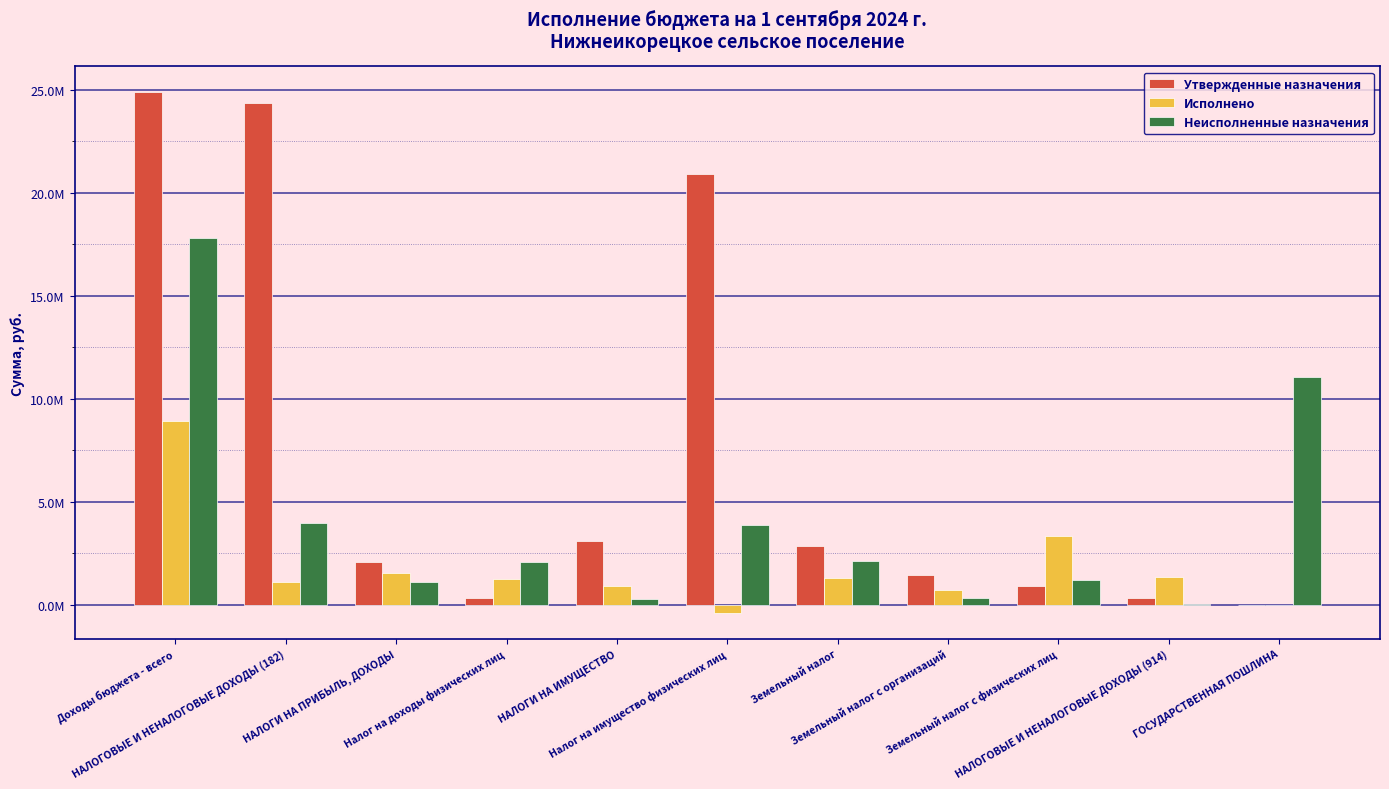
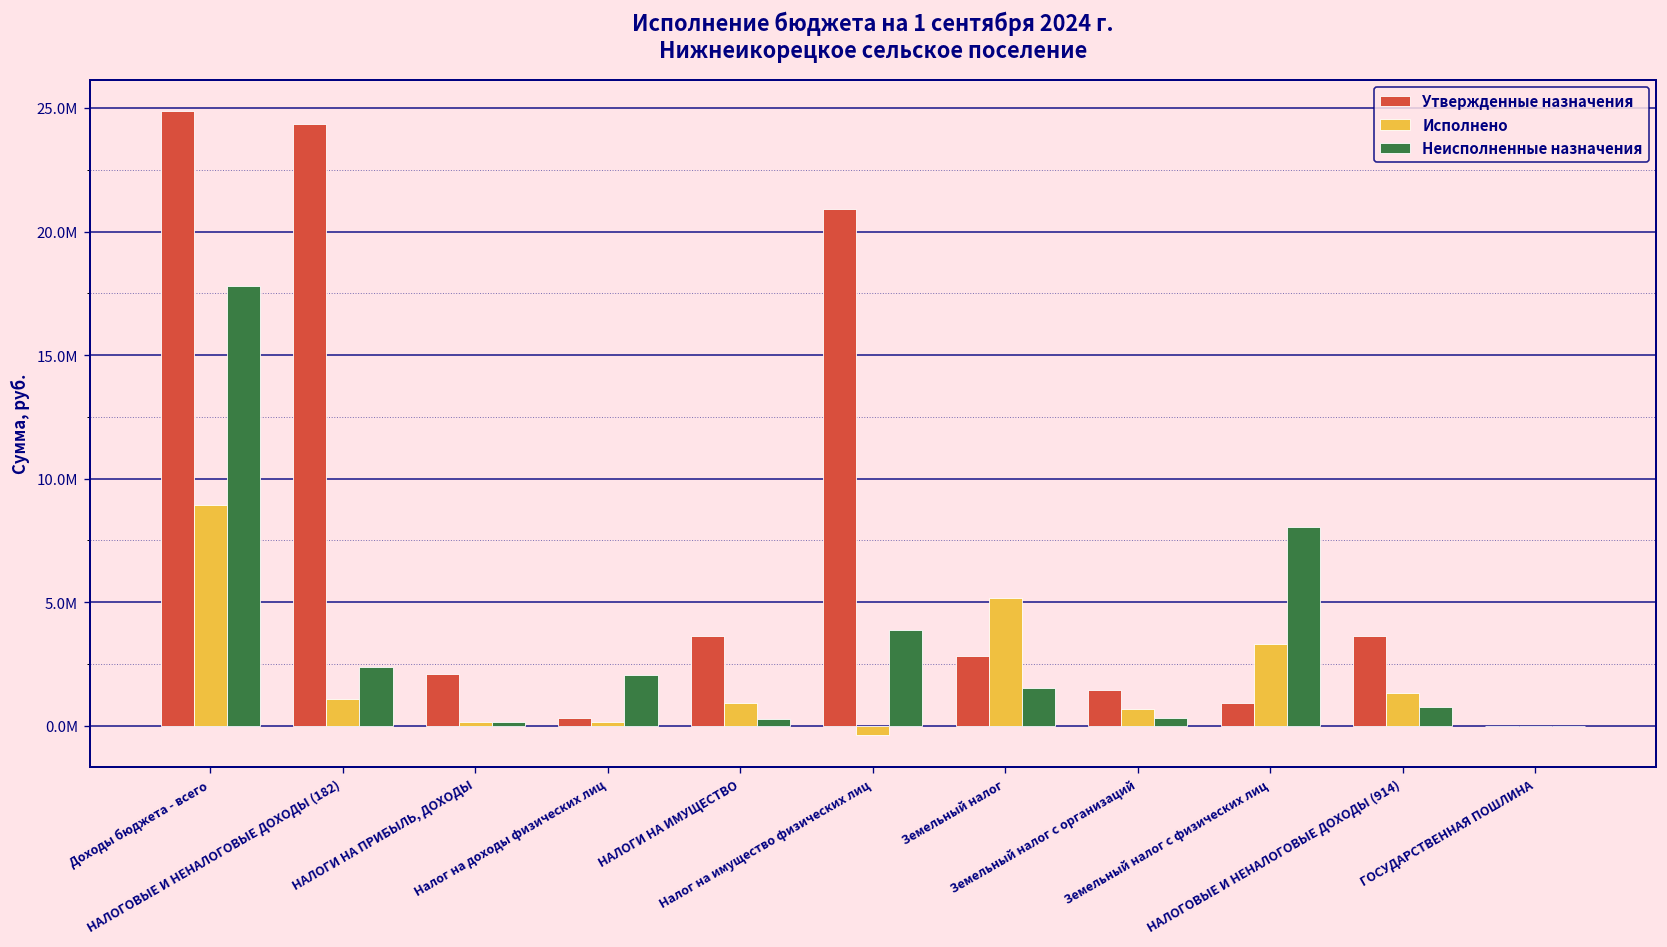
Неисполненные назначения, НАЛОГОВЫЕ И НЕНАЛОГОВЫЕ ДОХОДЫ (182): 4000000 -> 2400000
Исполнено, НАЛОГИ НА ПРИБЫЛЬ, ДОХОДЫ: 1500000 -> 200000
Неисполненные назначения, НАЛОГИ НА ПРИБЫЛЬ, ДОХОДЫ: 1100000 -> 200000
Исполнено, Налог на доходы физических лиц: 1200000 -> 200000
Утвержденные назначения, НАЛОГИ НА ИМУЩЕСТВО: 3100000 -> 3600000
Исполнено, Земельный налог: 1300000 -> 5200000
Неисполненные назначения, Земельный налог: 2100000 -> 1500000
Неисполненные назначения, Земельный налог с физических лиц: 1200000 -> 8100000
Утвержденные назначения, НАЛОГОВЫЕ И НЕНАЛОГОВЫЕ ДОХОДЫ (914): 300000 -> 3600000
Неисполненные назначения, НАЛОГОВЫЕ И НЕНАЛОГОВЫЕ ДОХОДЫ (914): 0 -> 800000
Неисполненные назначения, ГОСУДАРСТВЕННАЯ ПОШЛИНА: 11000000 -> 0
